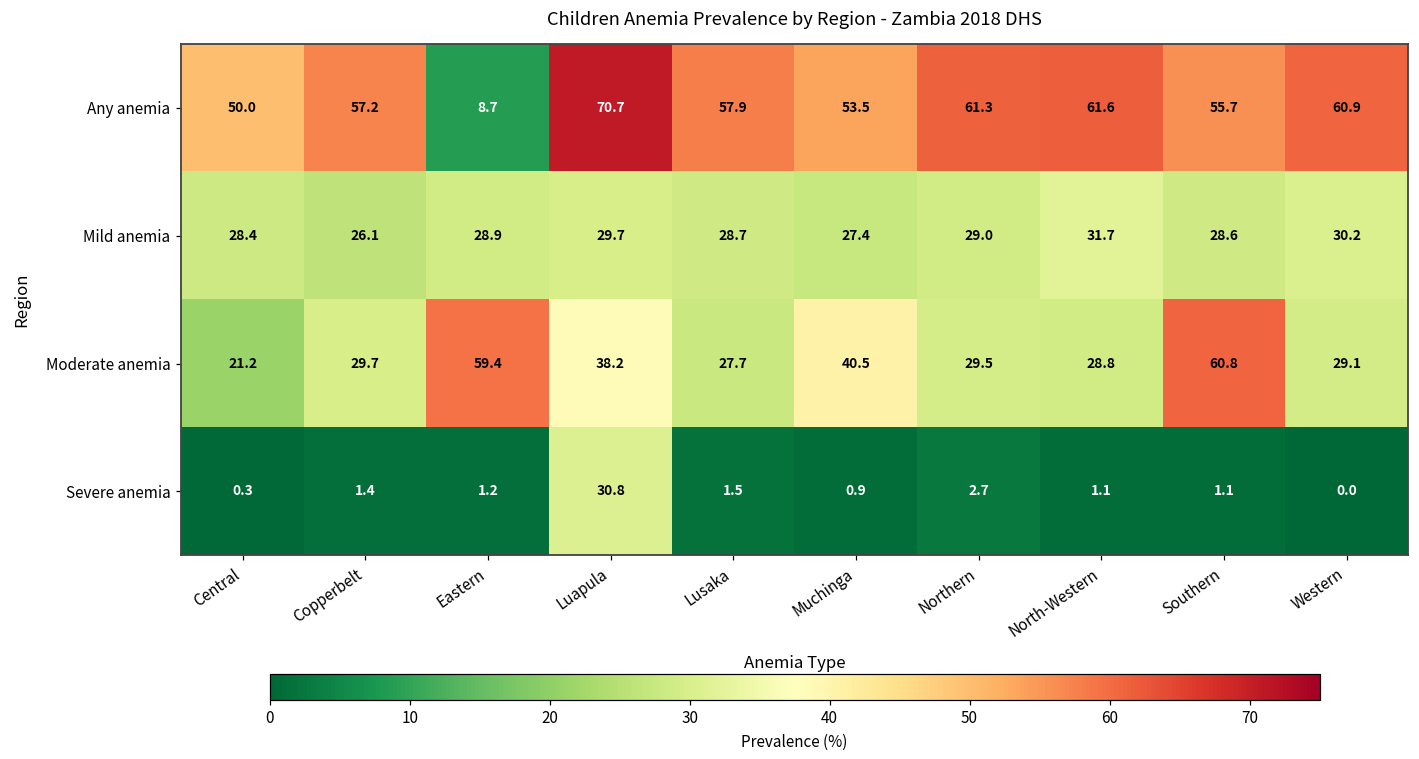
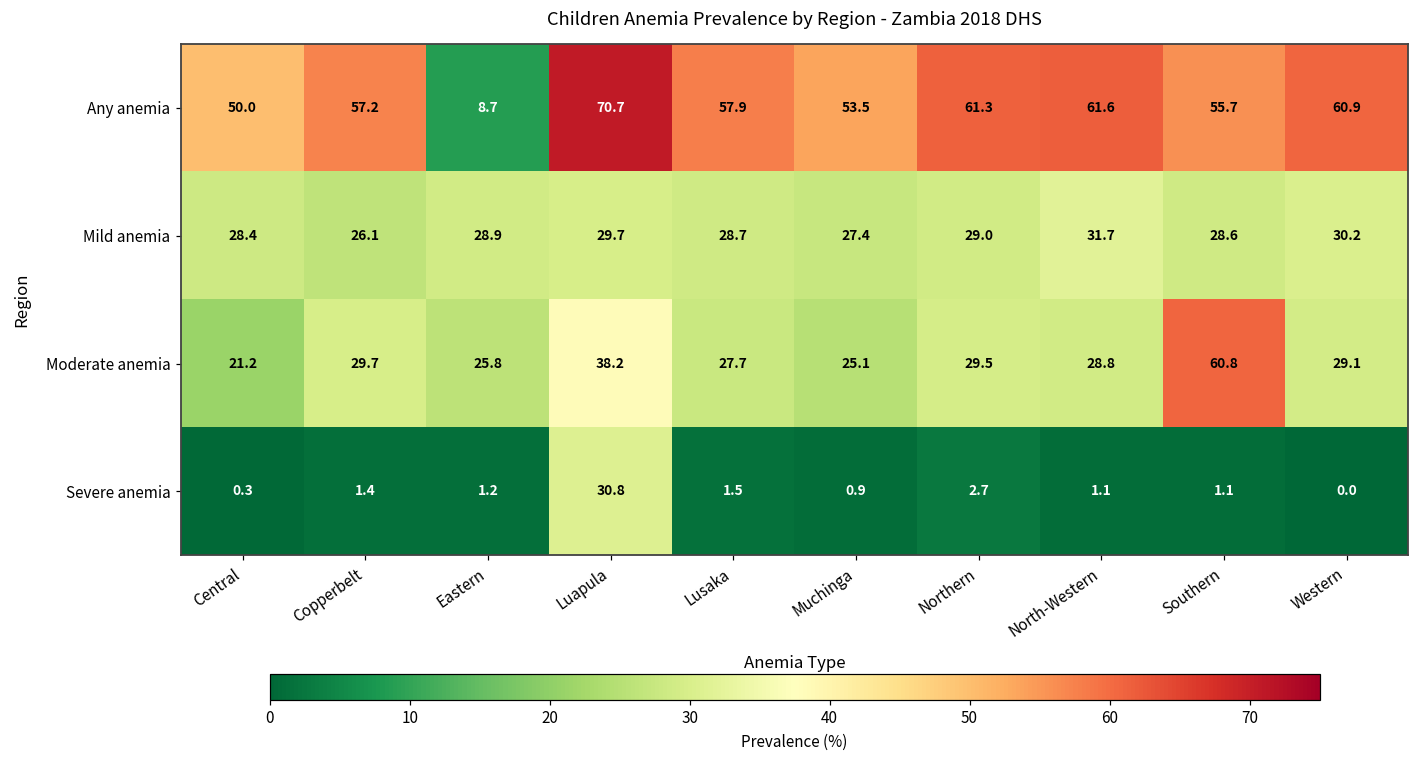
Moderate anemia, Eastern: 59.4 -> 25.8
Moderate anemia, Muchinga: 40.5 -> 25.1
